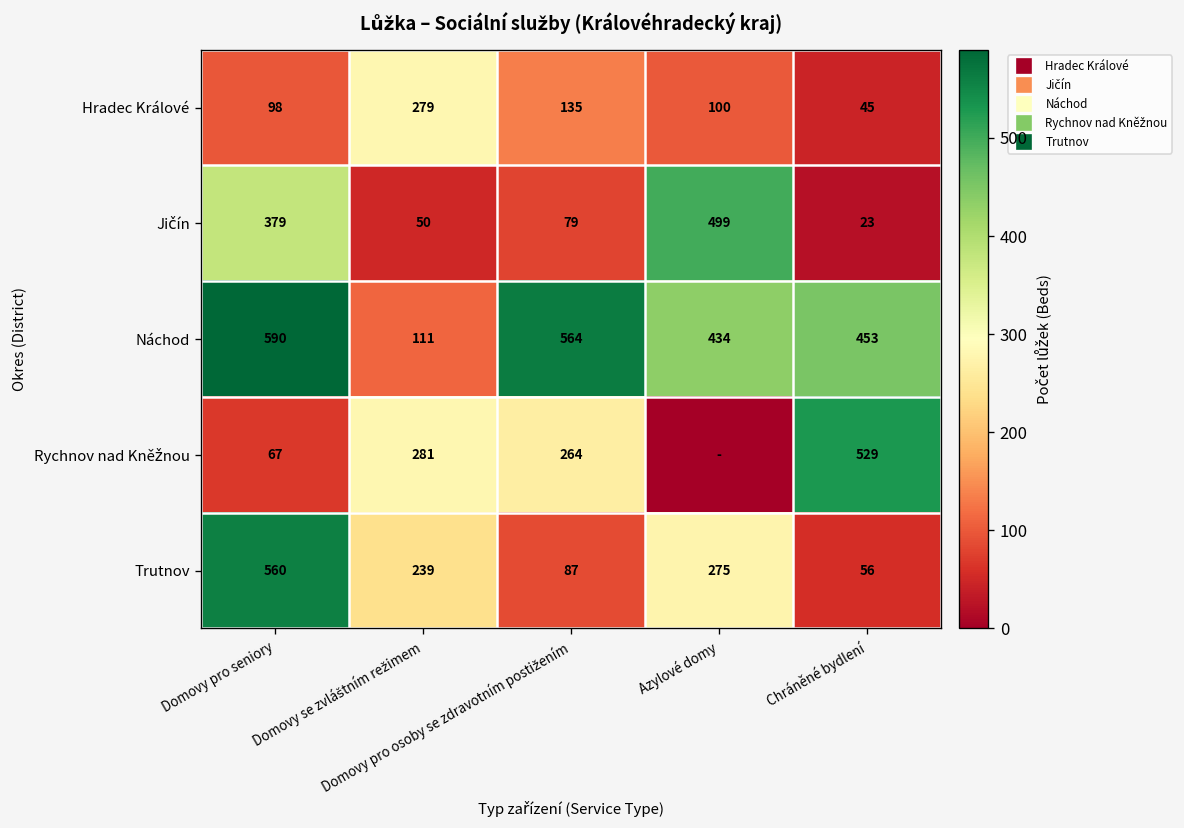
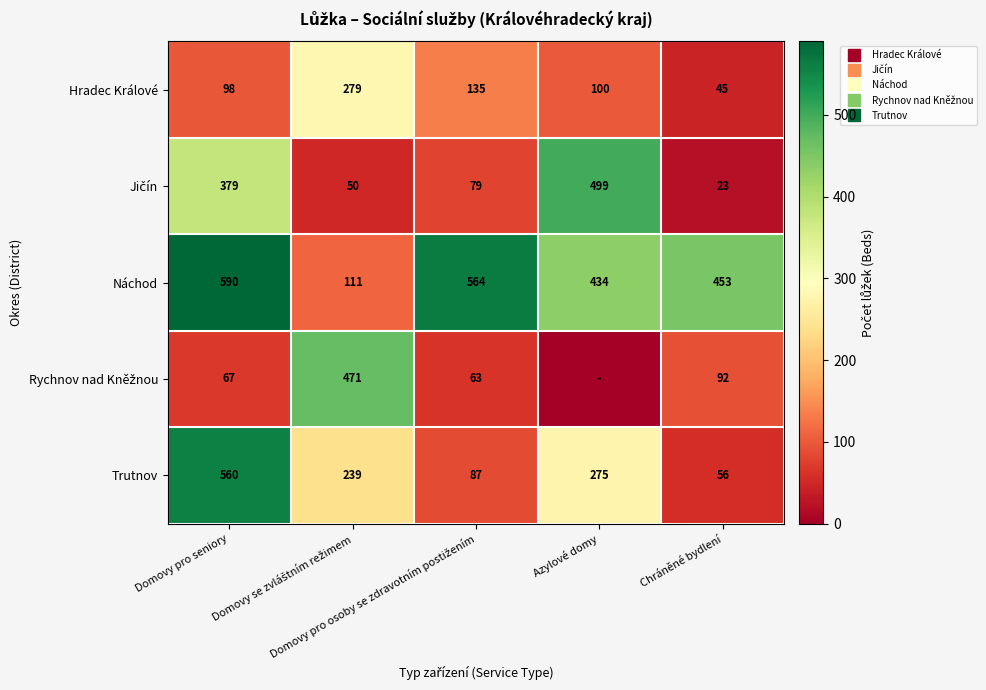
Rychnov nad Kněžnou, Domovy se zvláštním režimem: 281 -> 471
Rychnov nad Kněžnou, Domovy pro osoby se zdravotním postižením: 264 -> 63
Rychnov nad Kněžnou, Chráněné bydlení: 529 -> 92
